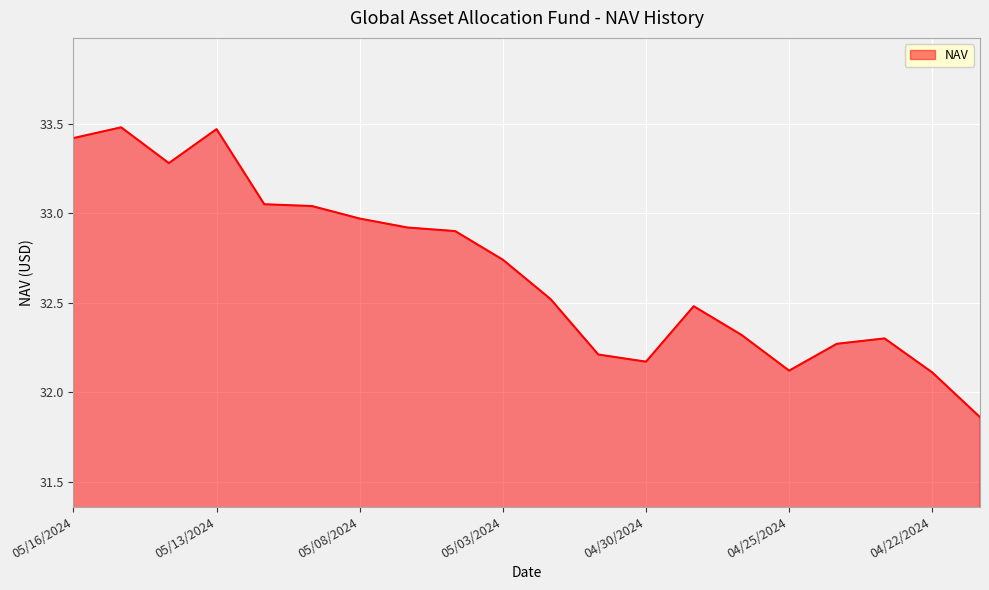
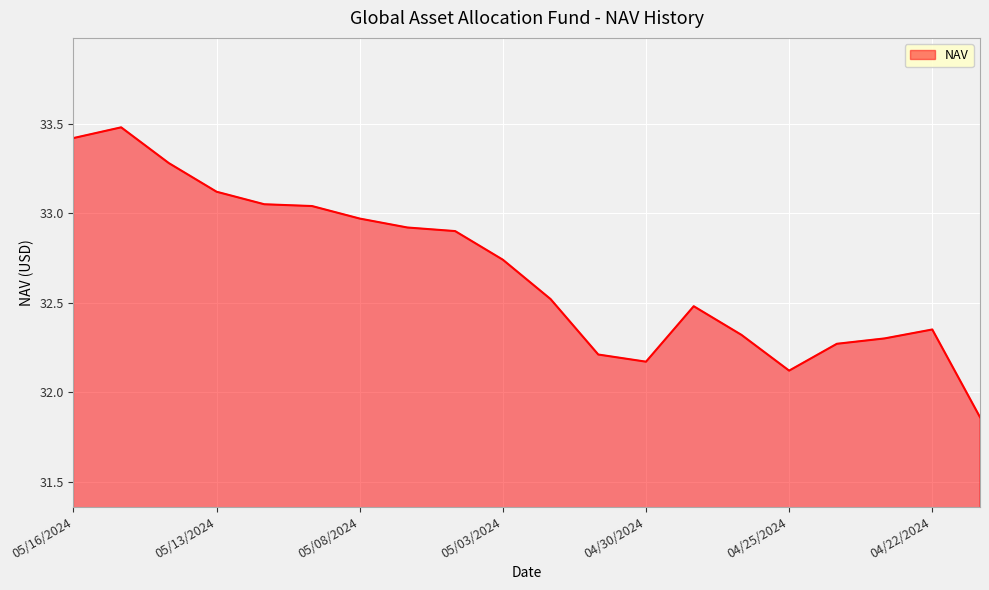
05/13/2024: 33.47 -> 33.12
04/22/2024: 32.11 -> 32.35
